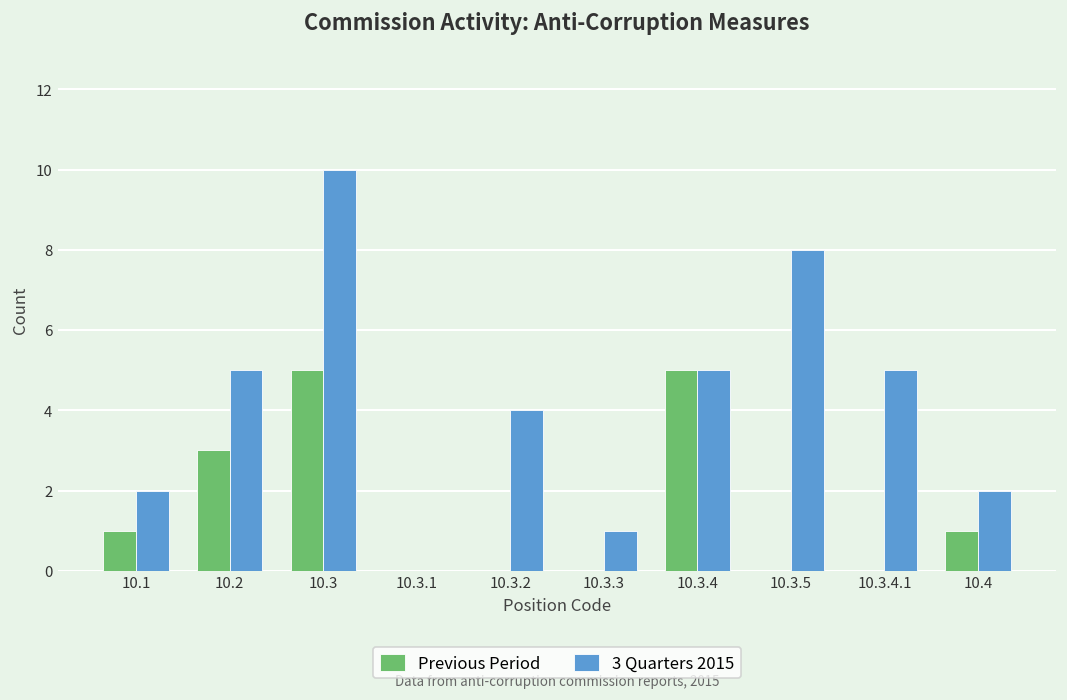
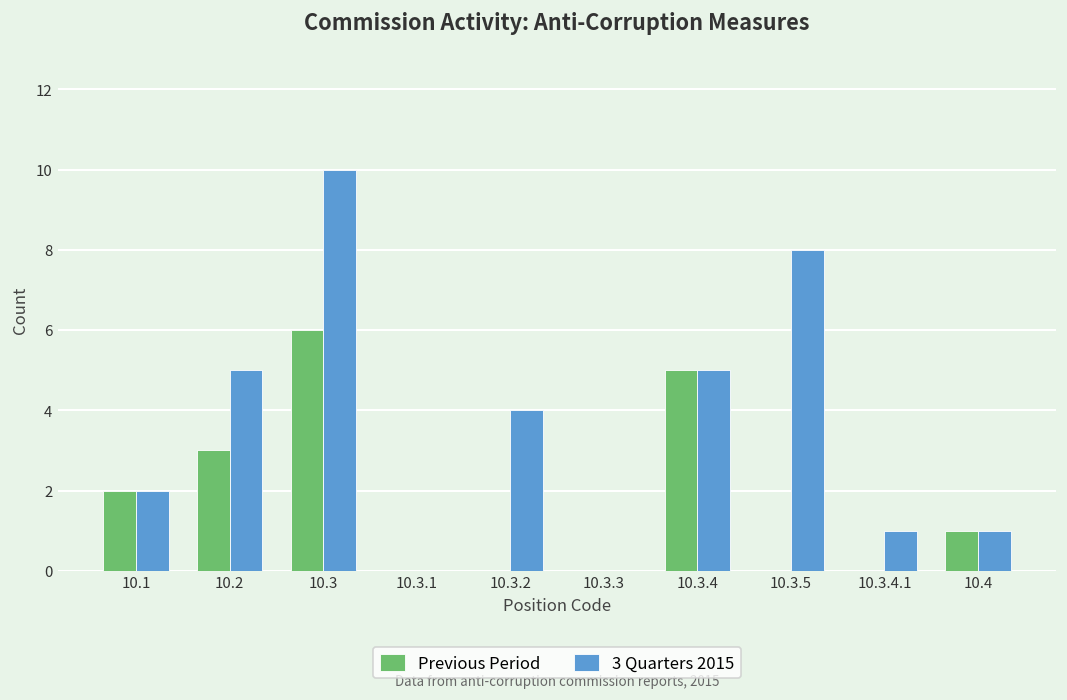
Previous Period, 10.1: 1 -> 2
Previous Period, 10.3: 5 -> 6
3 Quarters 2015, 10.3.3: 1 -> 0
3 Quarters 2015, 10.3.4.1: 5 -> 1
3 Quarters 2015, 10.4: 2 -> 1
